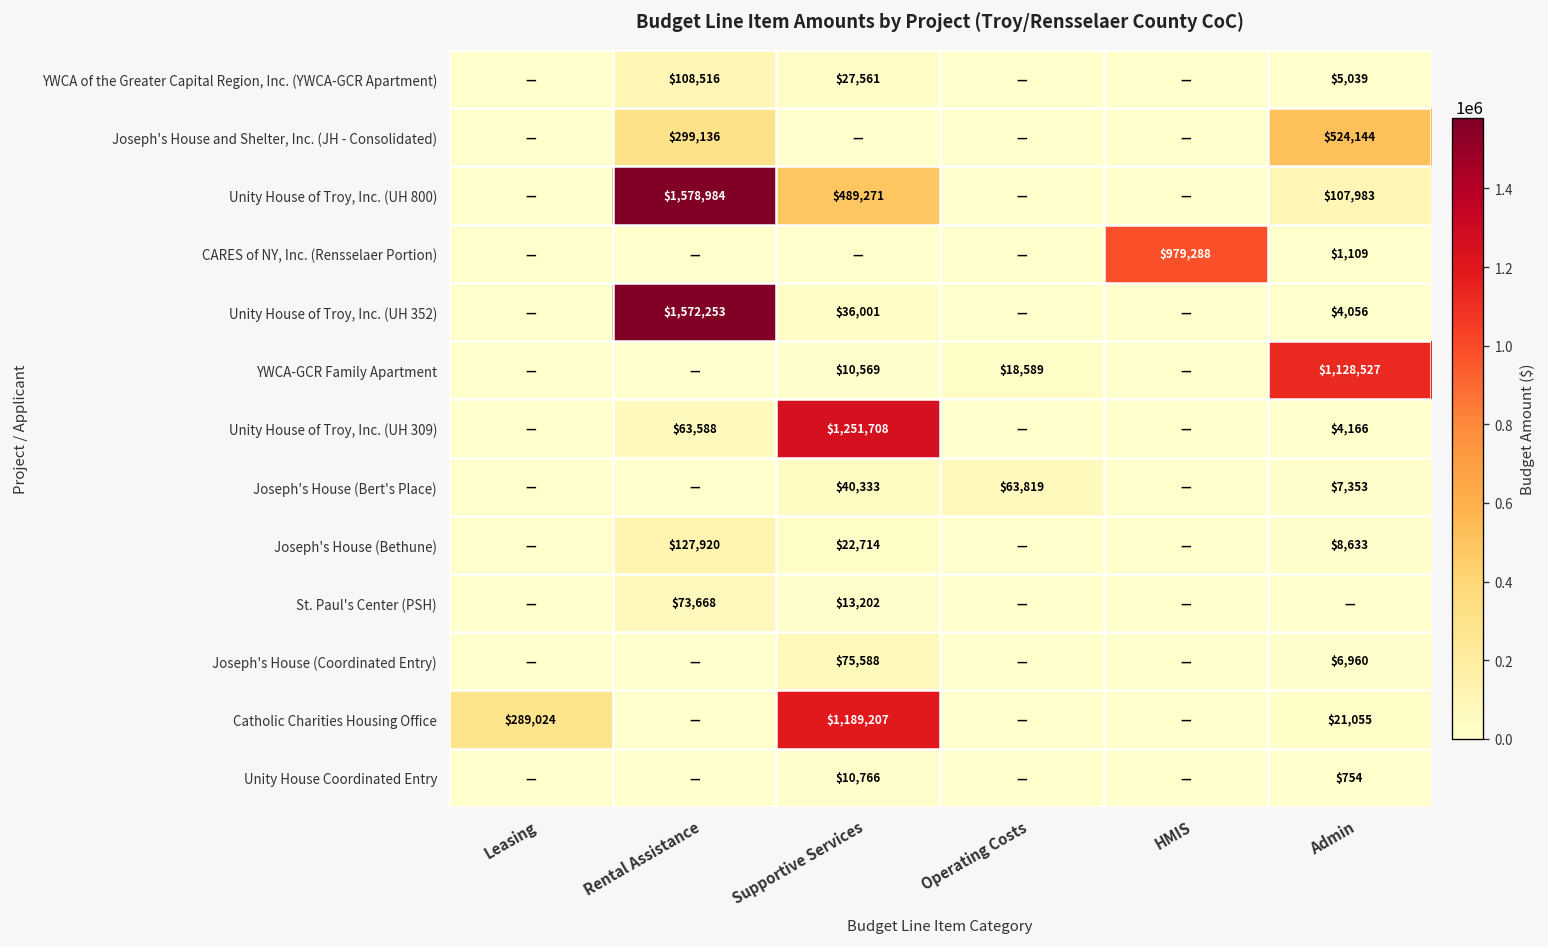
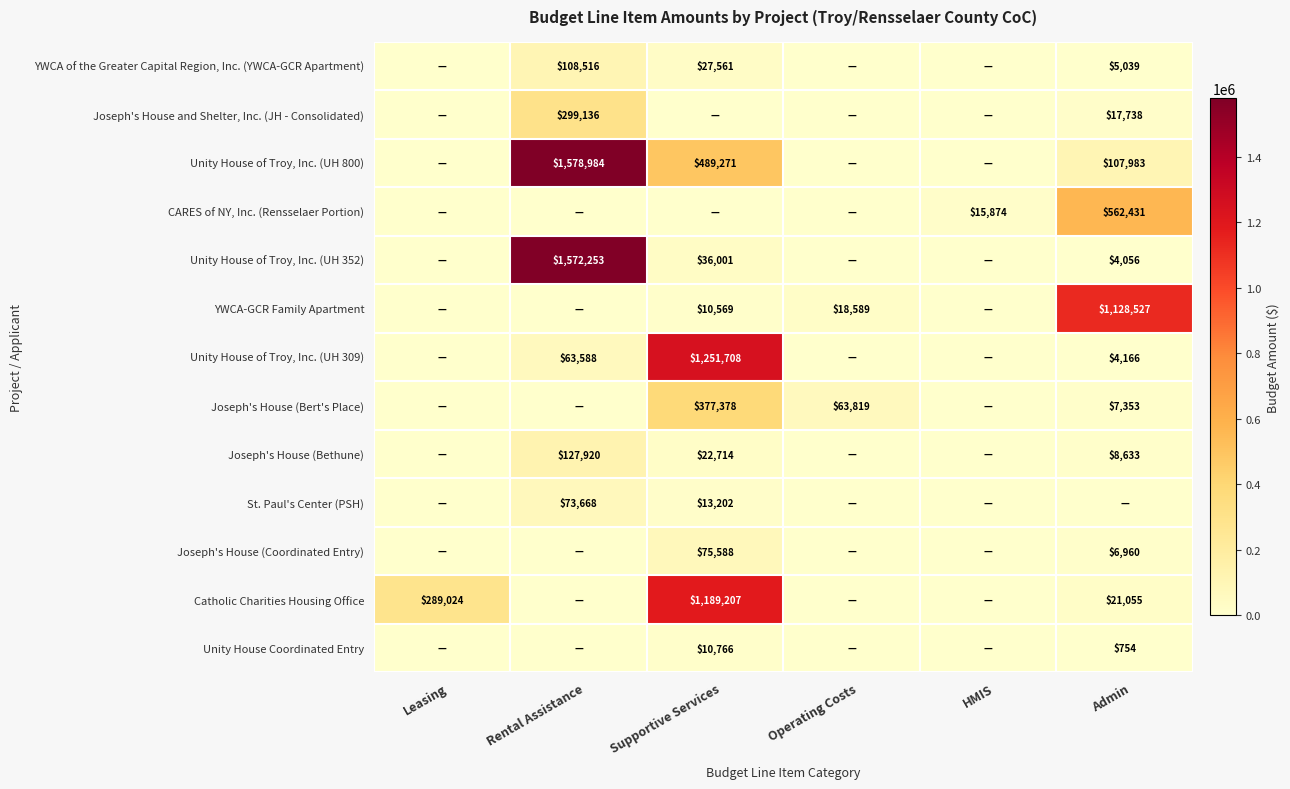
Joseph's House and Shelter, Inc. (JH - Consolidated), Admin: $524,144 -> $17,738
CARES of NY, Inc. (Rensselaer Portion), HMIS: $979,288 -> $15,874
CARES of NY, Inc. (Rensselaer Portion), Admin: $1,109 -> $562,431
Joseph's House (Bert's Place), Supportive Services: $40,333 -> $377,378
